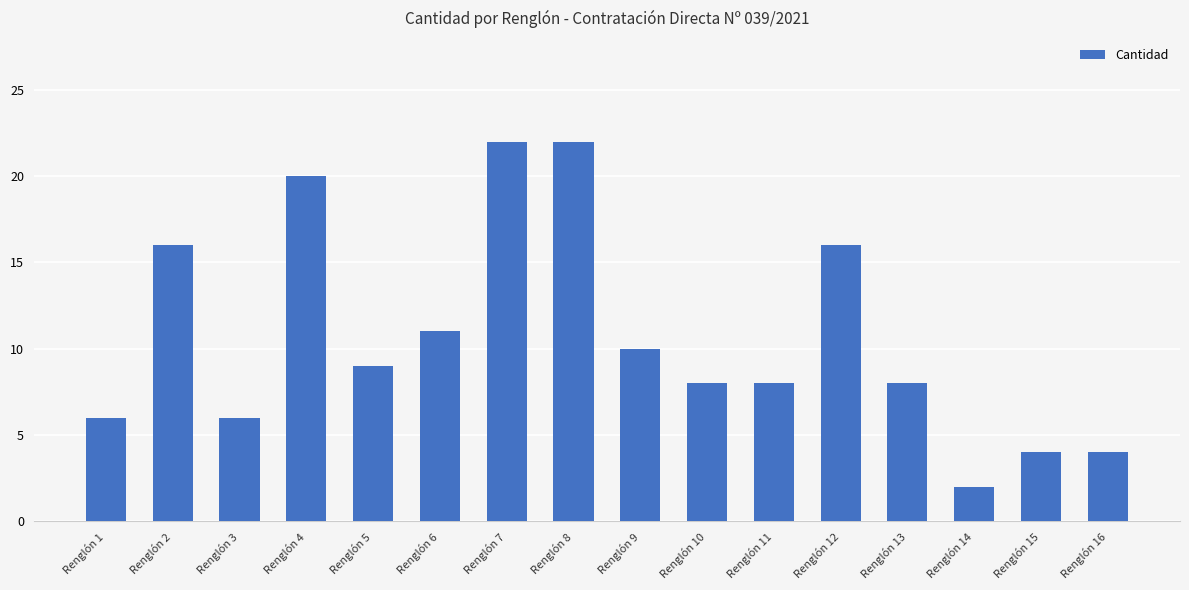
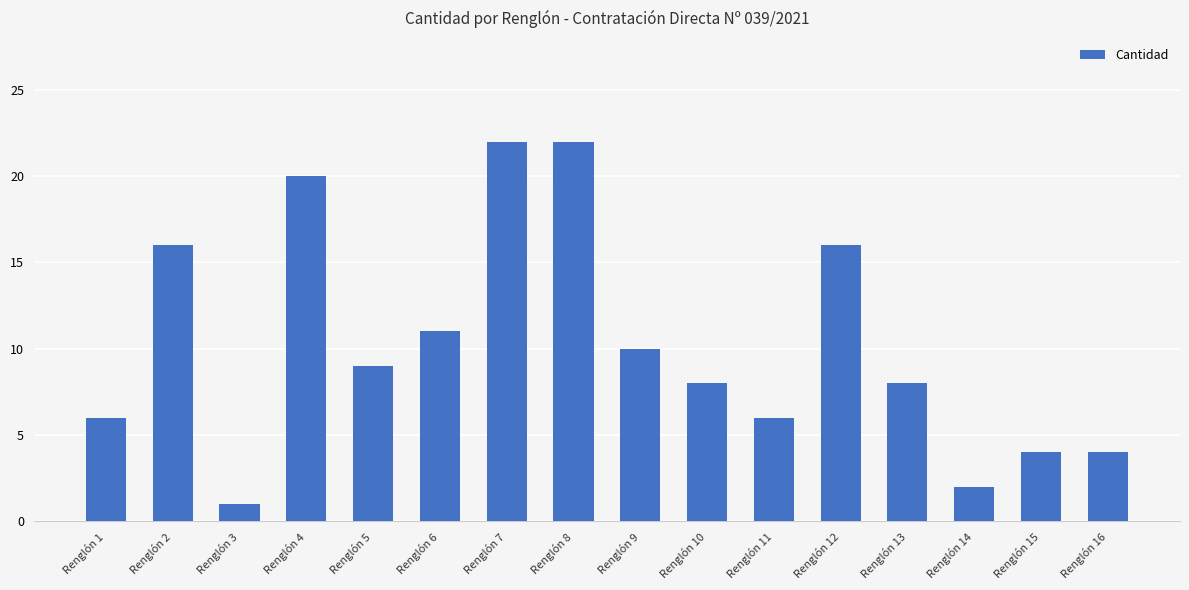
Renglón 3: 6 -> 1
Renglón 11: 8 -> 6
